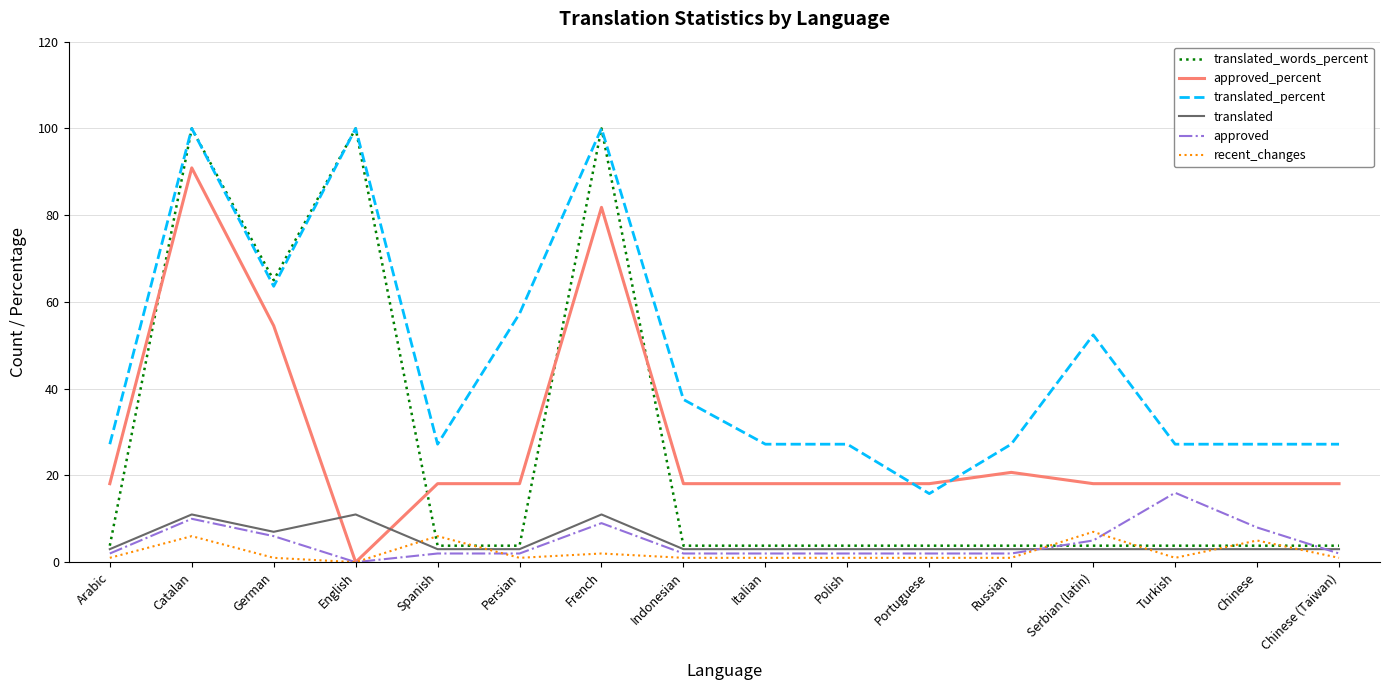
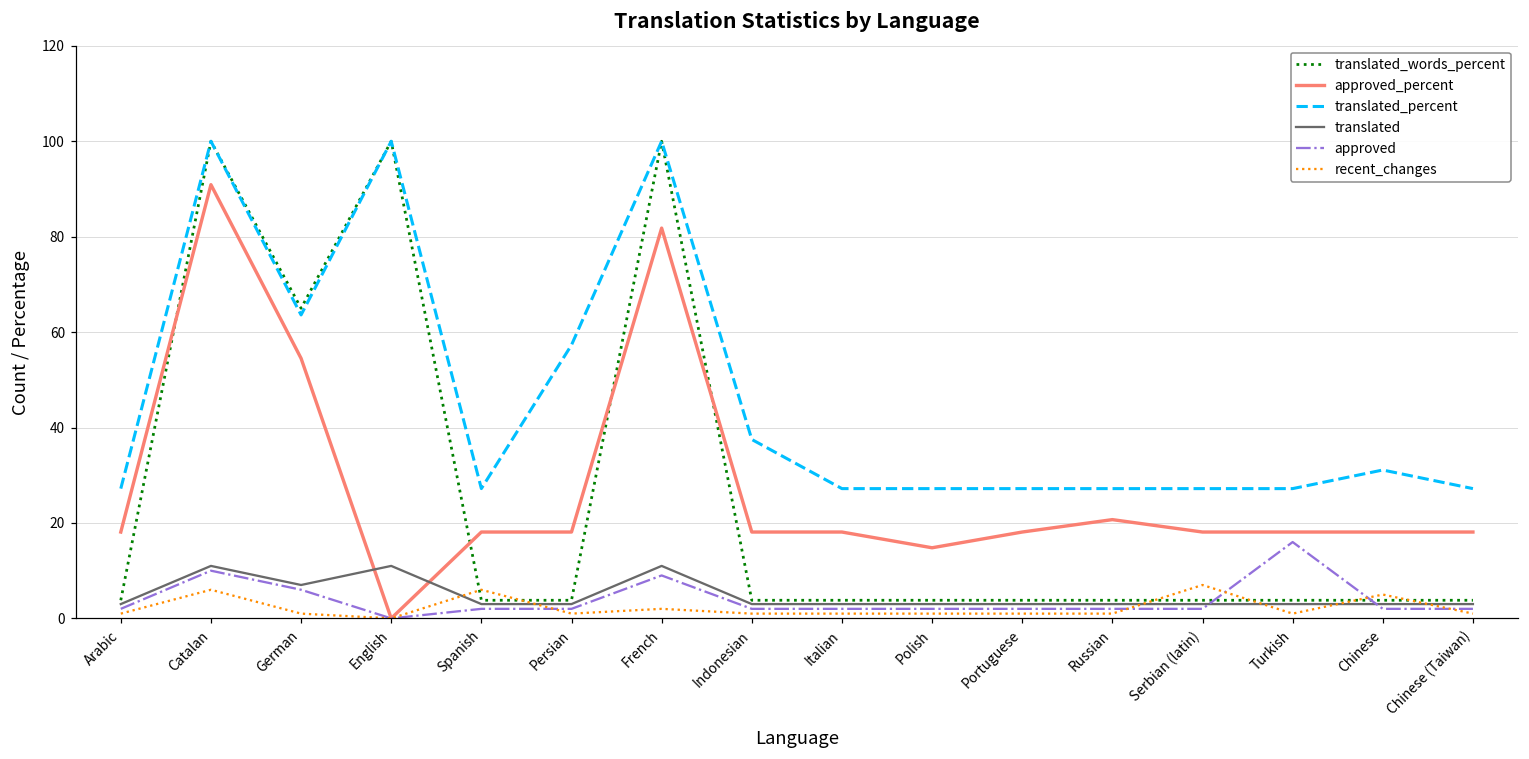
approved_percent, Polish: 18 -> 15
translated_percent, Portuguese: 16 -> 27
translated_percent, Serbian (latin): 52 -> 27
approved, Serbian (latin): 5 -> 2
translated_percent, Chinese: 27 -> 31
approved, Chinese: 8 -> 2
